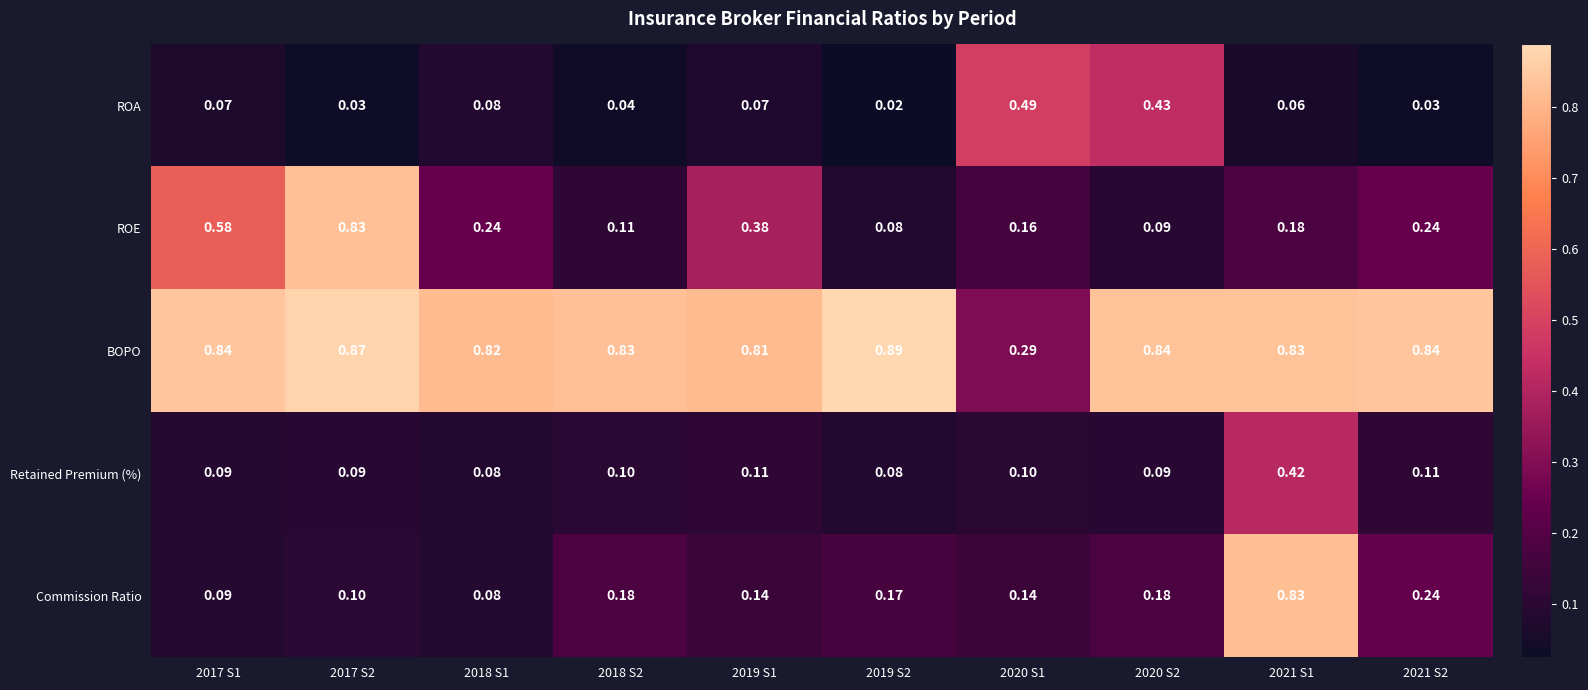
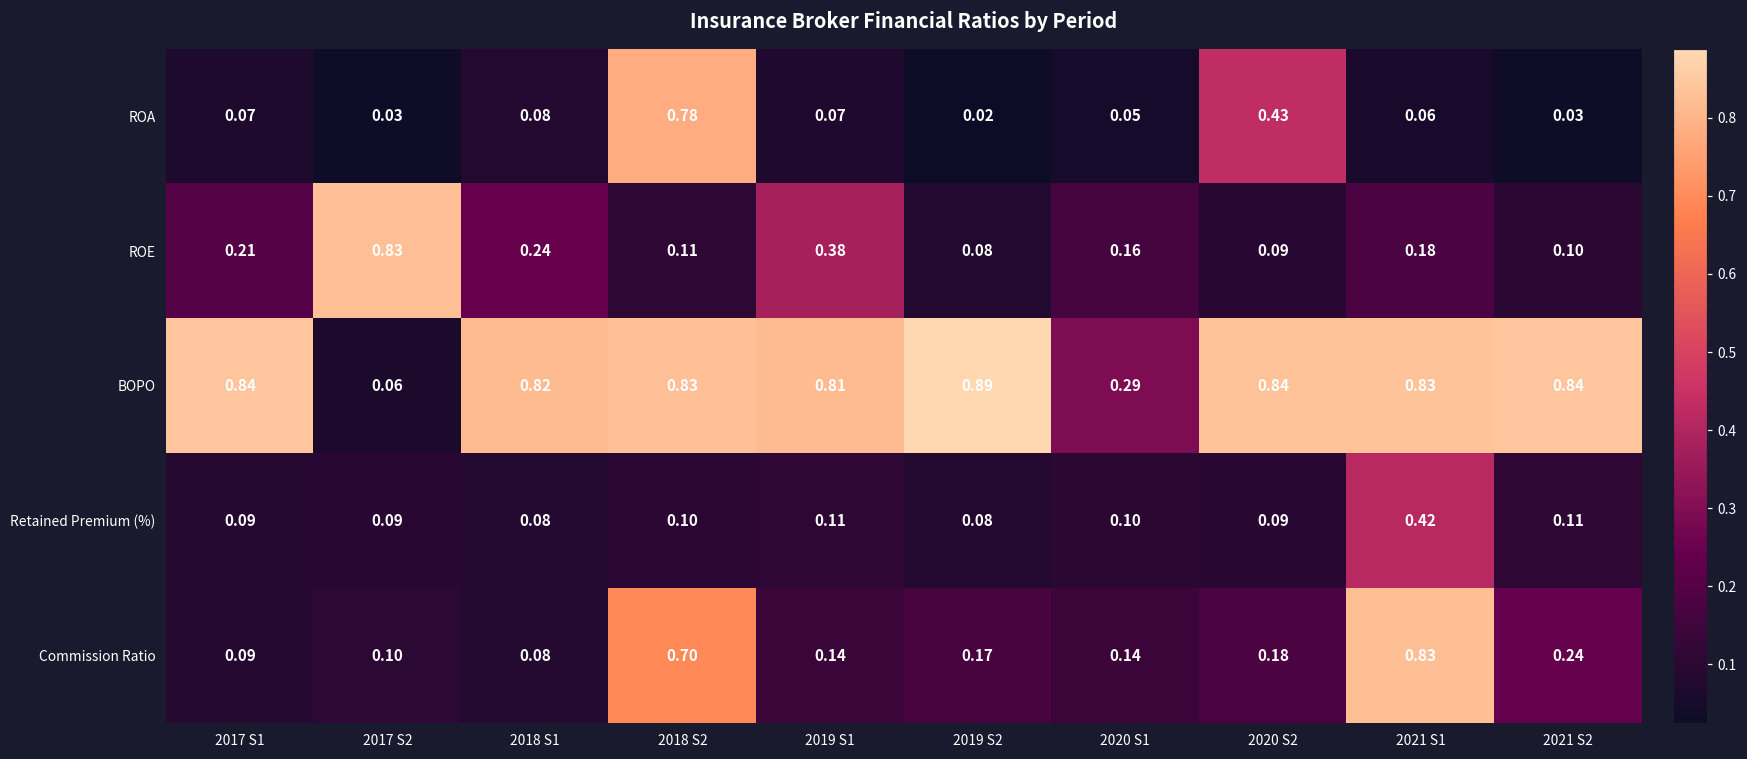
ROA, 2018 S2: 0.04 -> 0.78
ROA, 2020 S1: 0.49 -> 0.05
ROE, 2017 S1: 0.58 -> 0.21
ROE, 2021 S2: 0.24 -> 0.10
BOPO, 2017 S2: 0.87 -> 0.06
Commission Ratio, 2018 S2: 0.18 -> 0.70
